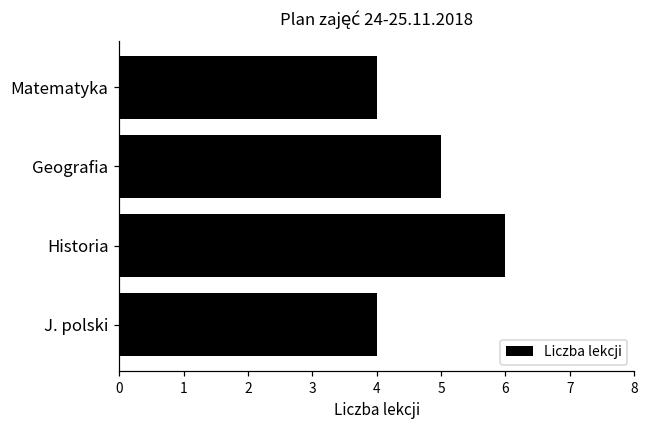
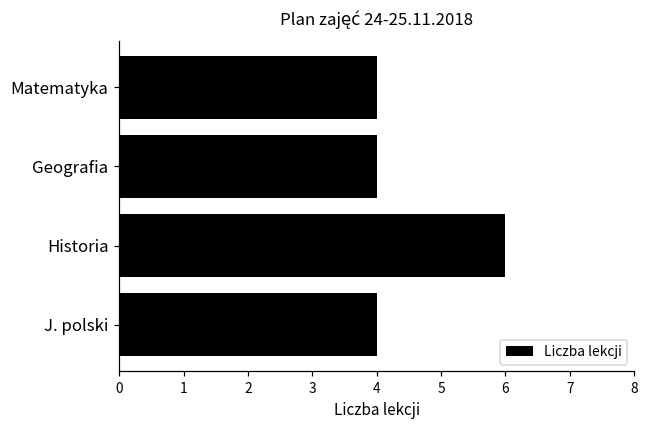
Geografia: 5 -> 4
